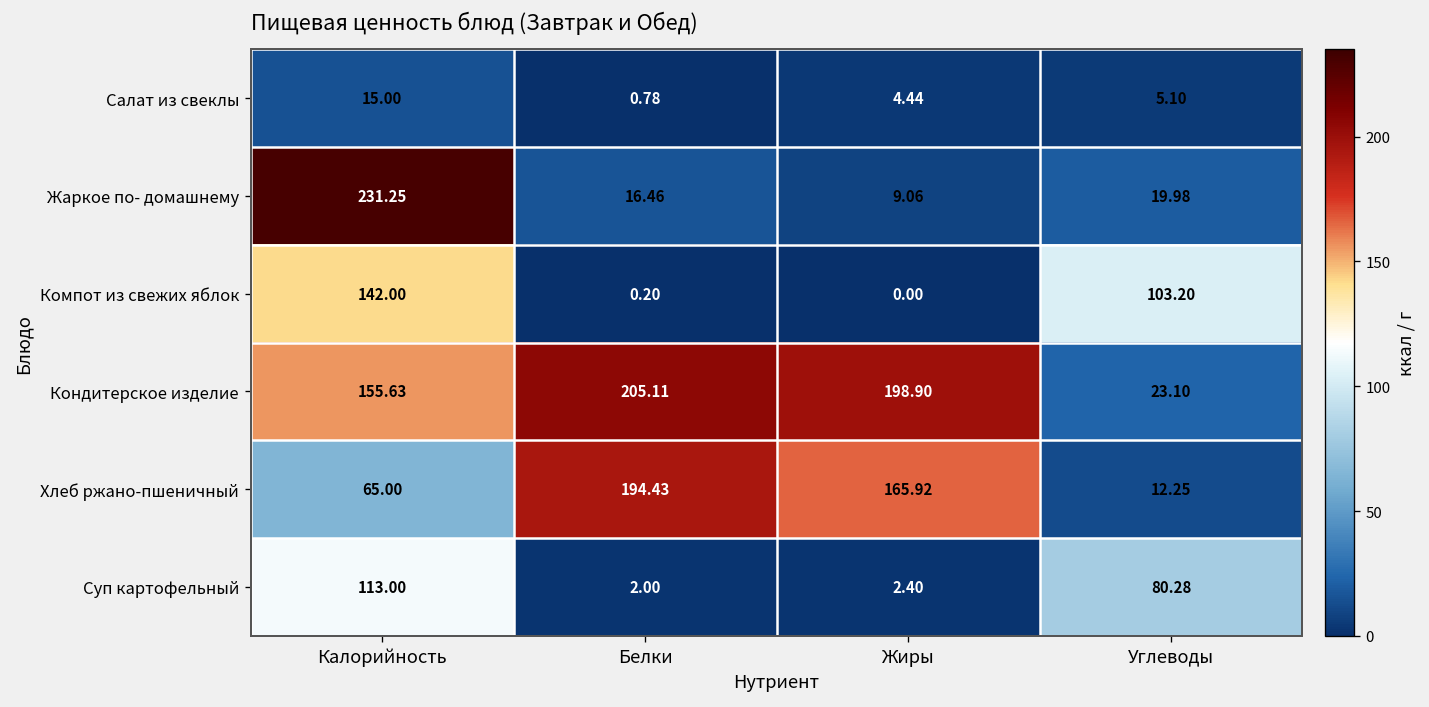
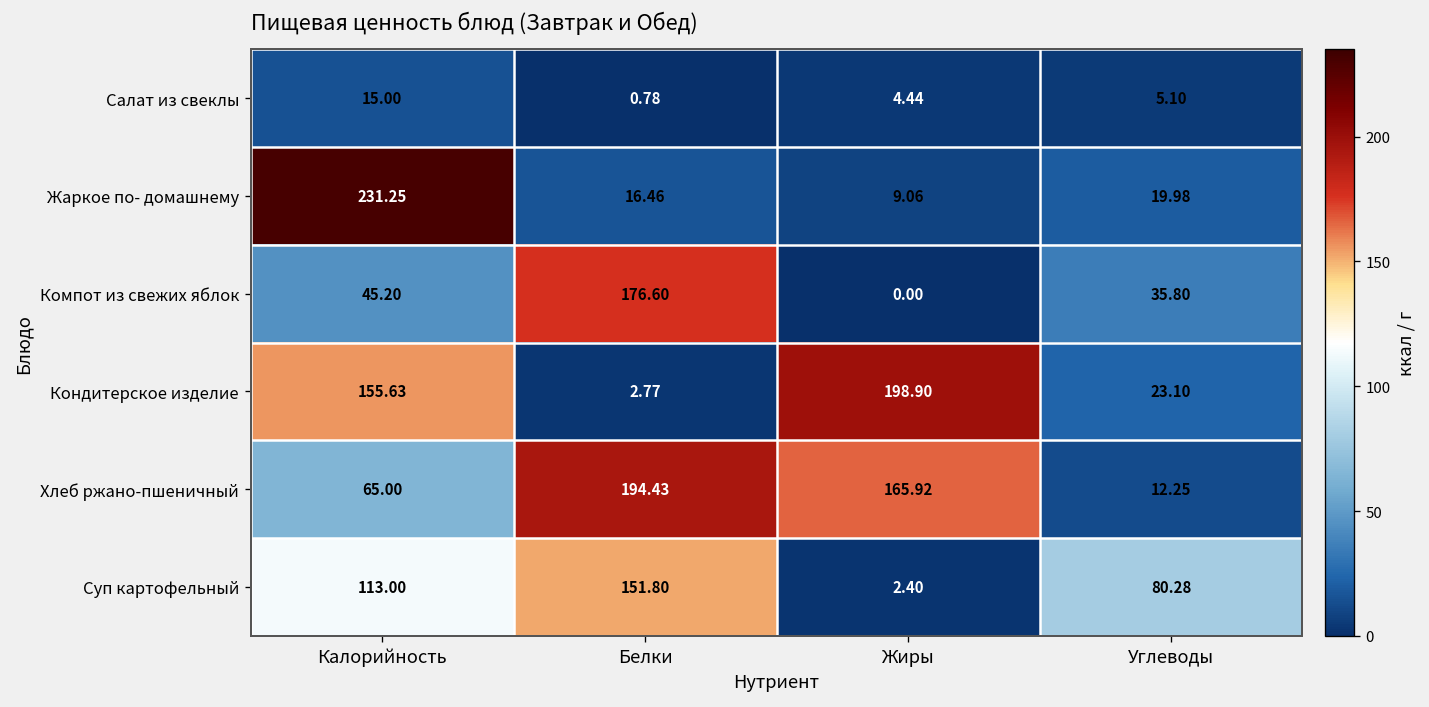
Компот из свежих яблок, Калорийность: 142.00 -> 45.20
Компот из свежих яблок, Белки: 0.20 -> 176.60
Компот из свежих яблок, Углеводы: 103.20 -> 35.80
Кондитерское изделие, Белки: 205.11 -> 2.77
Суп картофельный, Белки: 2.00 -> 151.80
